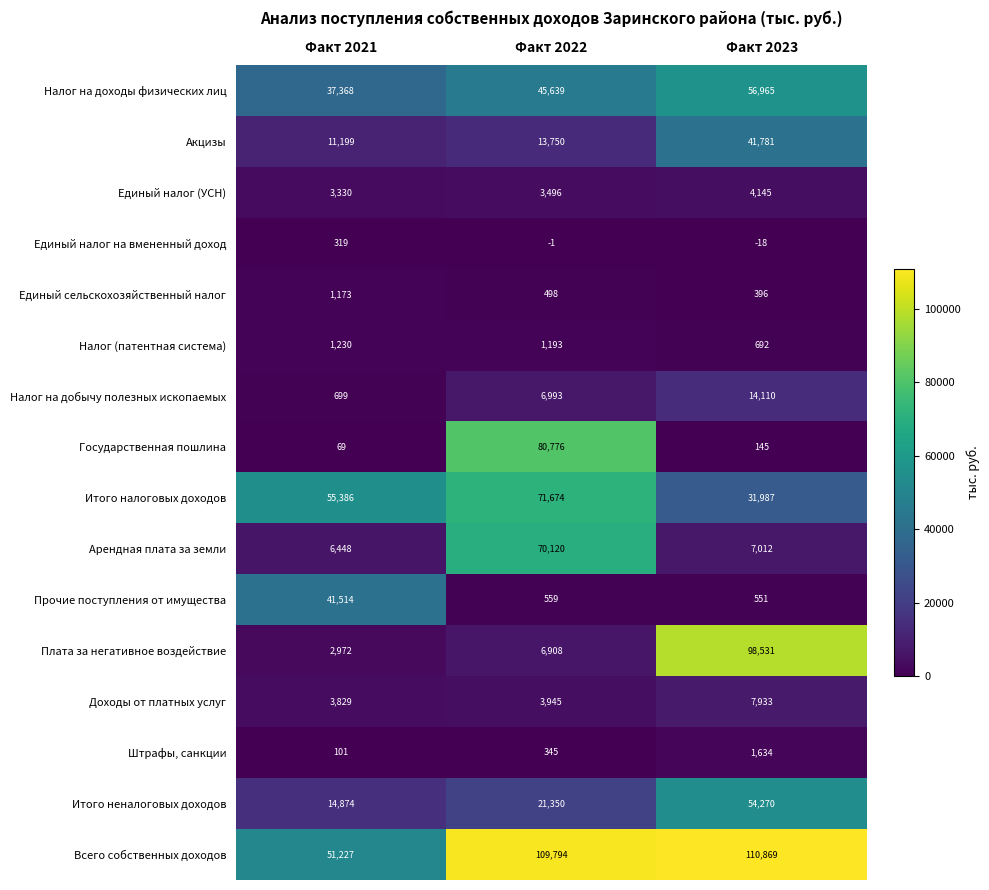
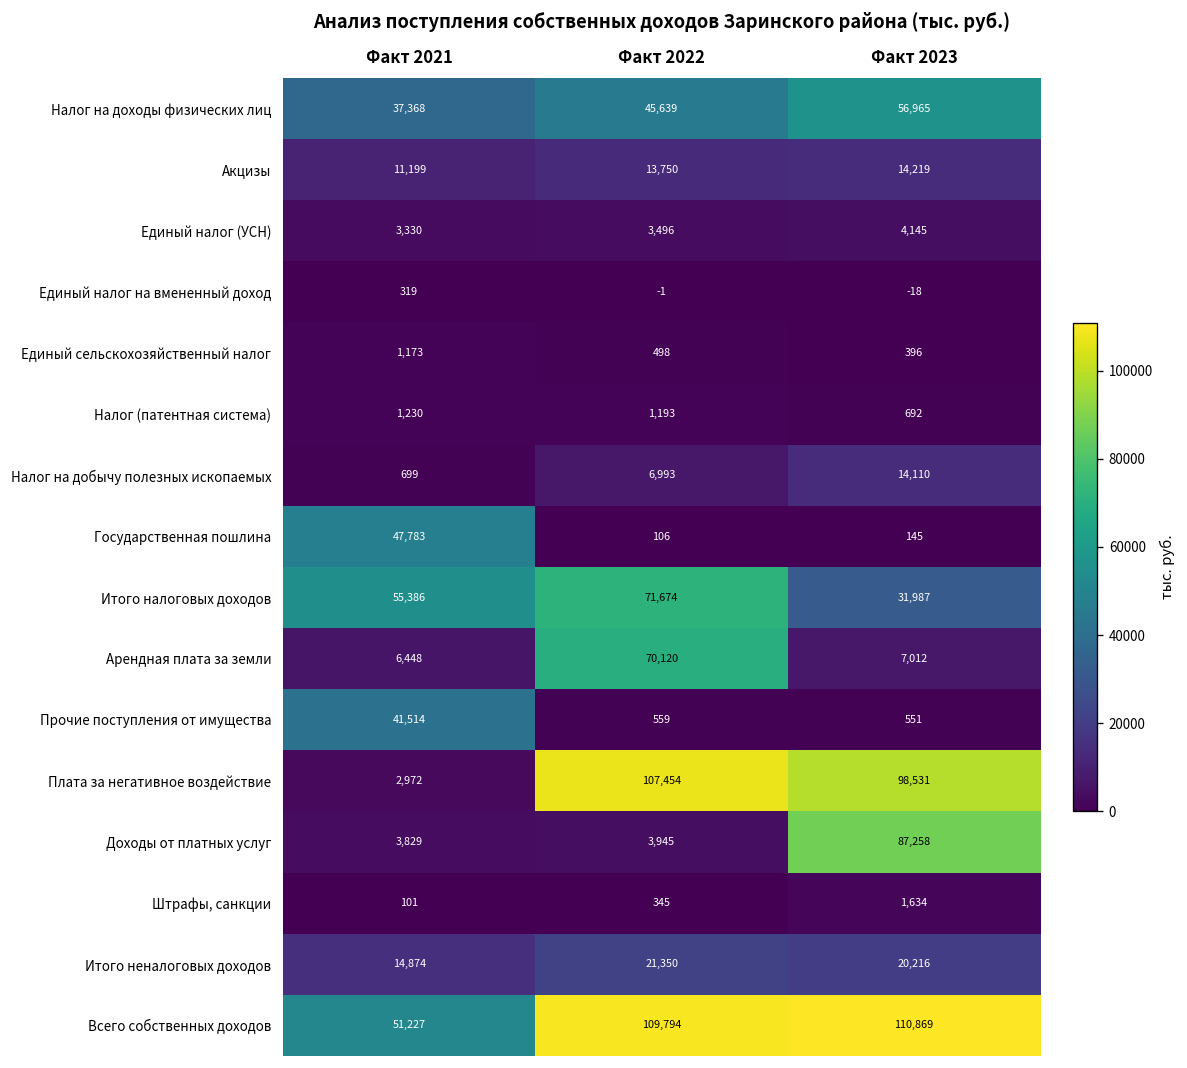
Акцизы, Факт 2023: 41,781 -> 14,219
Государственная пошлина, Факт 2021: 69 -> 47,783
Государственная пошлина, Факт 2022: 80,776 -> 106
Плата за негативное воздействие, Факт 2022: 6,908 -> 107,454
Доходы от платных услуг, Факт 2023: 7,933 -> 87,258
Итого неналоговых доходов, Факт 2023: 54,270 -> 20,216
